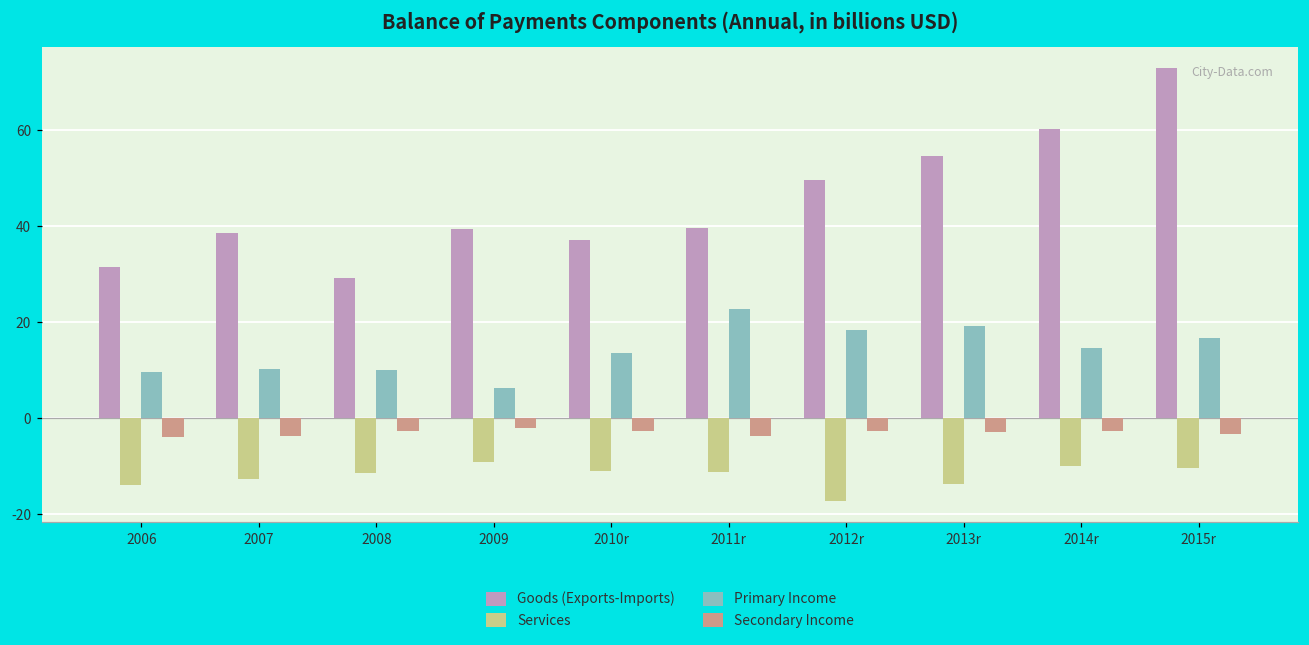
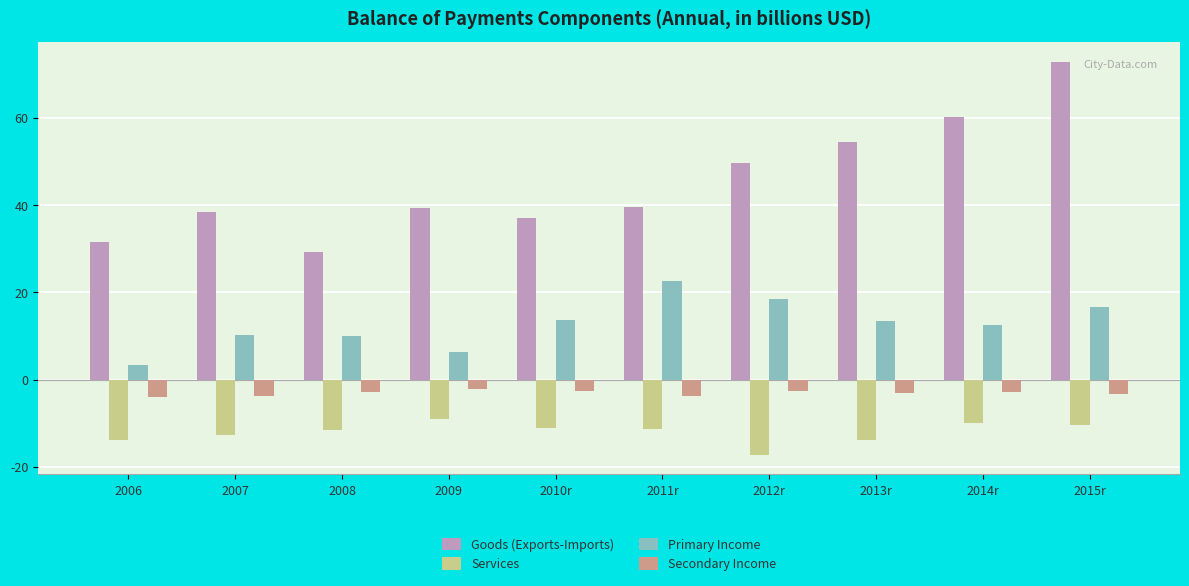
Primary Income, 2006: 10 -> 3
Primary Income, 2013r: 19 -> 14
Primary Income, 2014r: 15 -> 12
